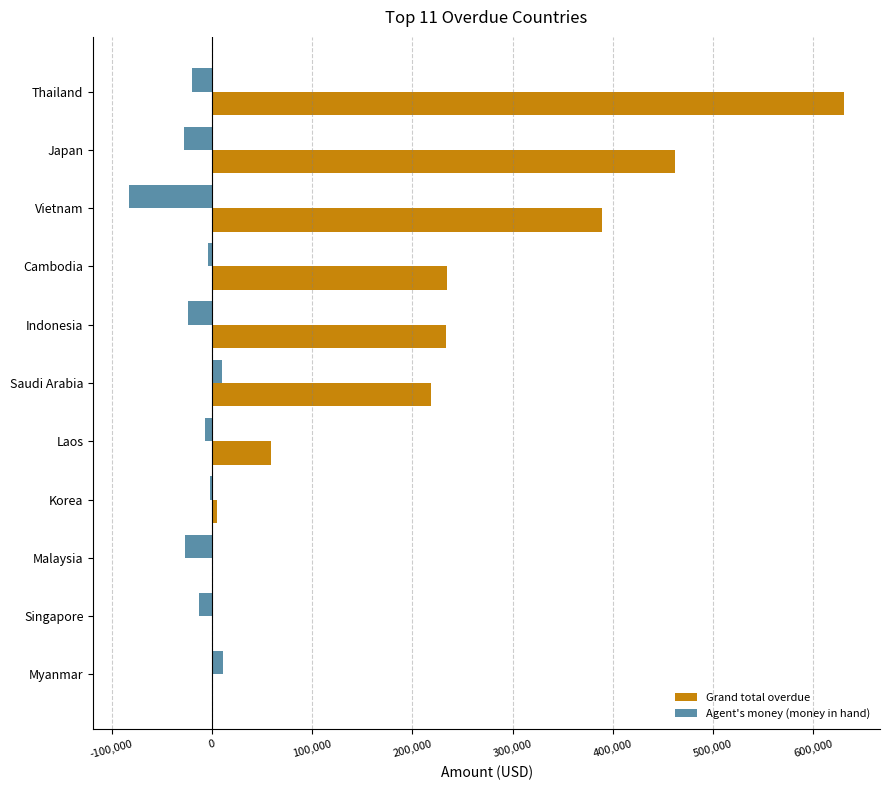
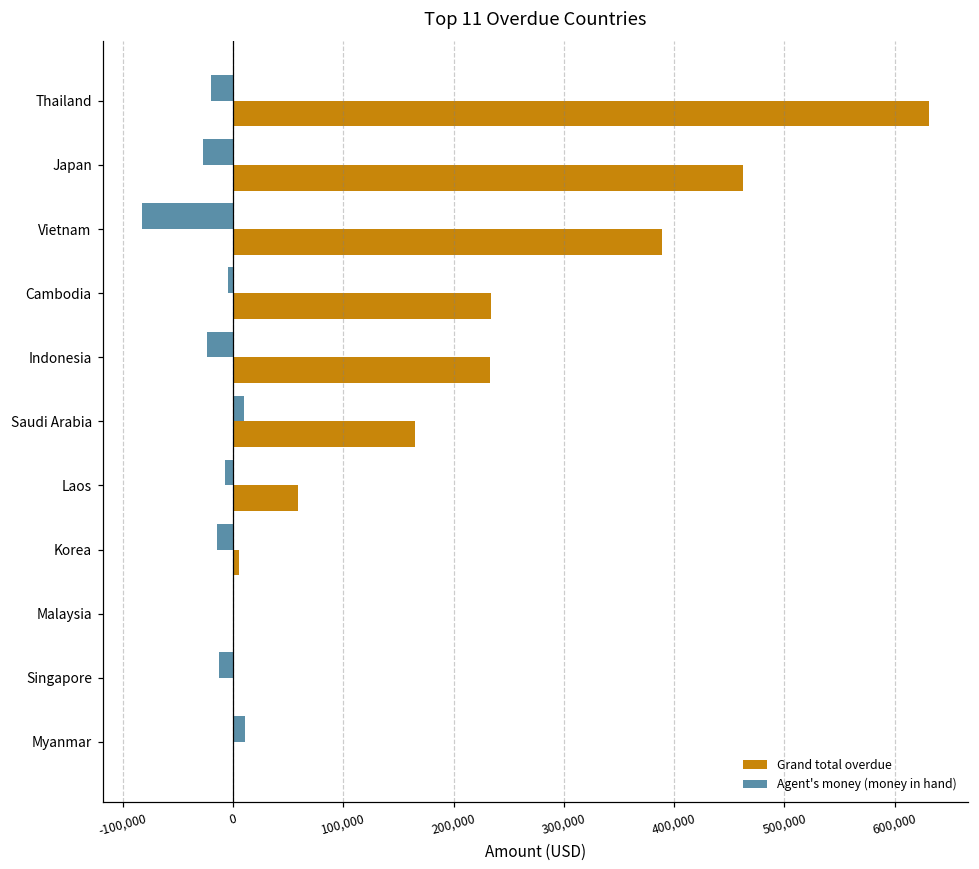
Grand total overdue, Saudi Arabia: 218,000 -> 165,000
Agent's money (money in hand), Korea: -2,000 -> -14,000
Agent's money (money in hand), Malaysia: -26,000 -> 0
